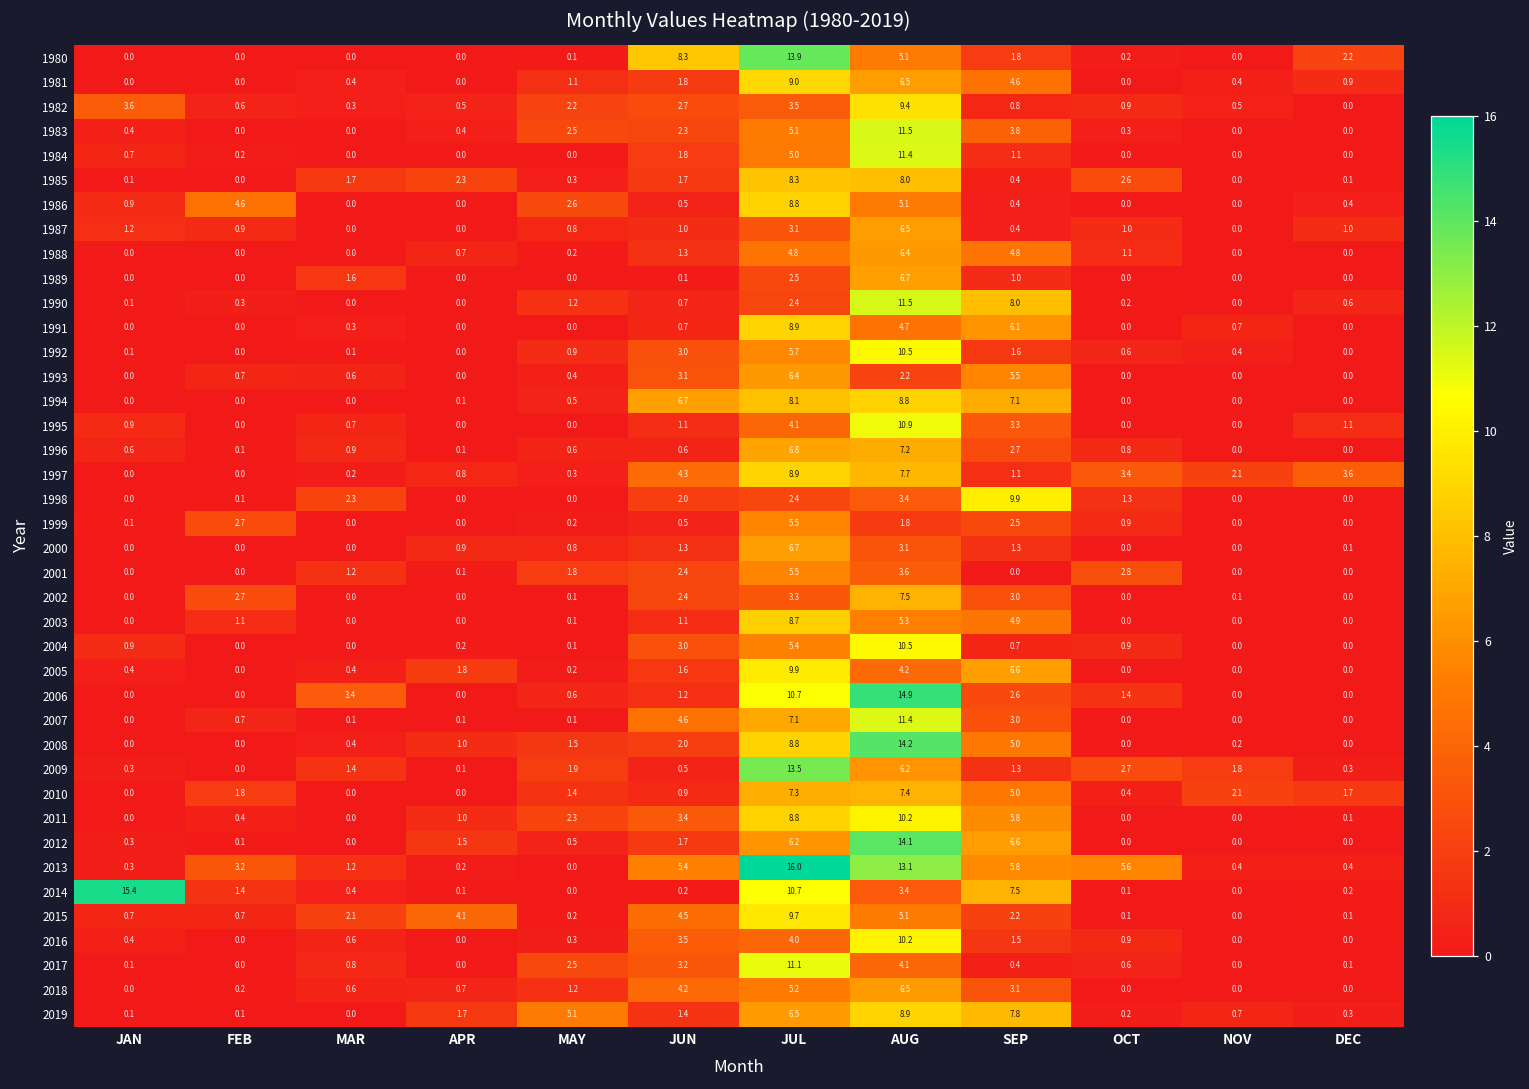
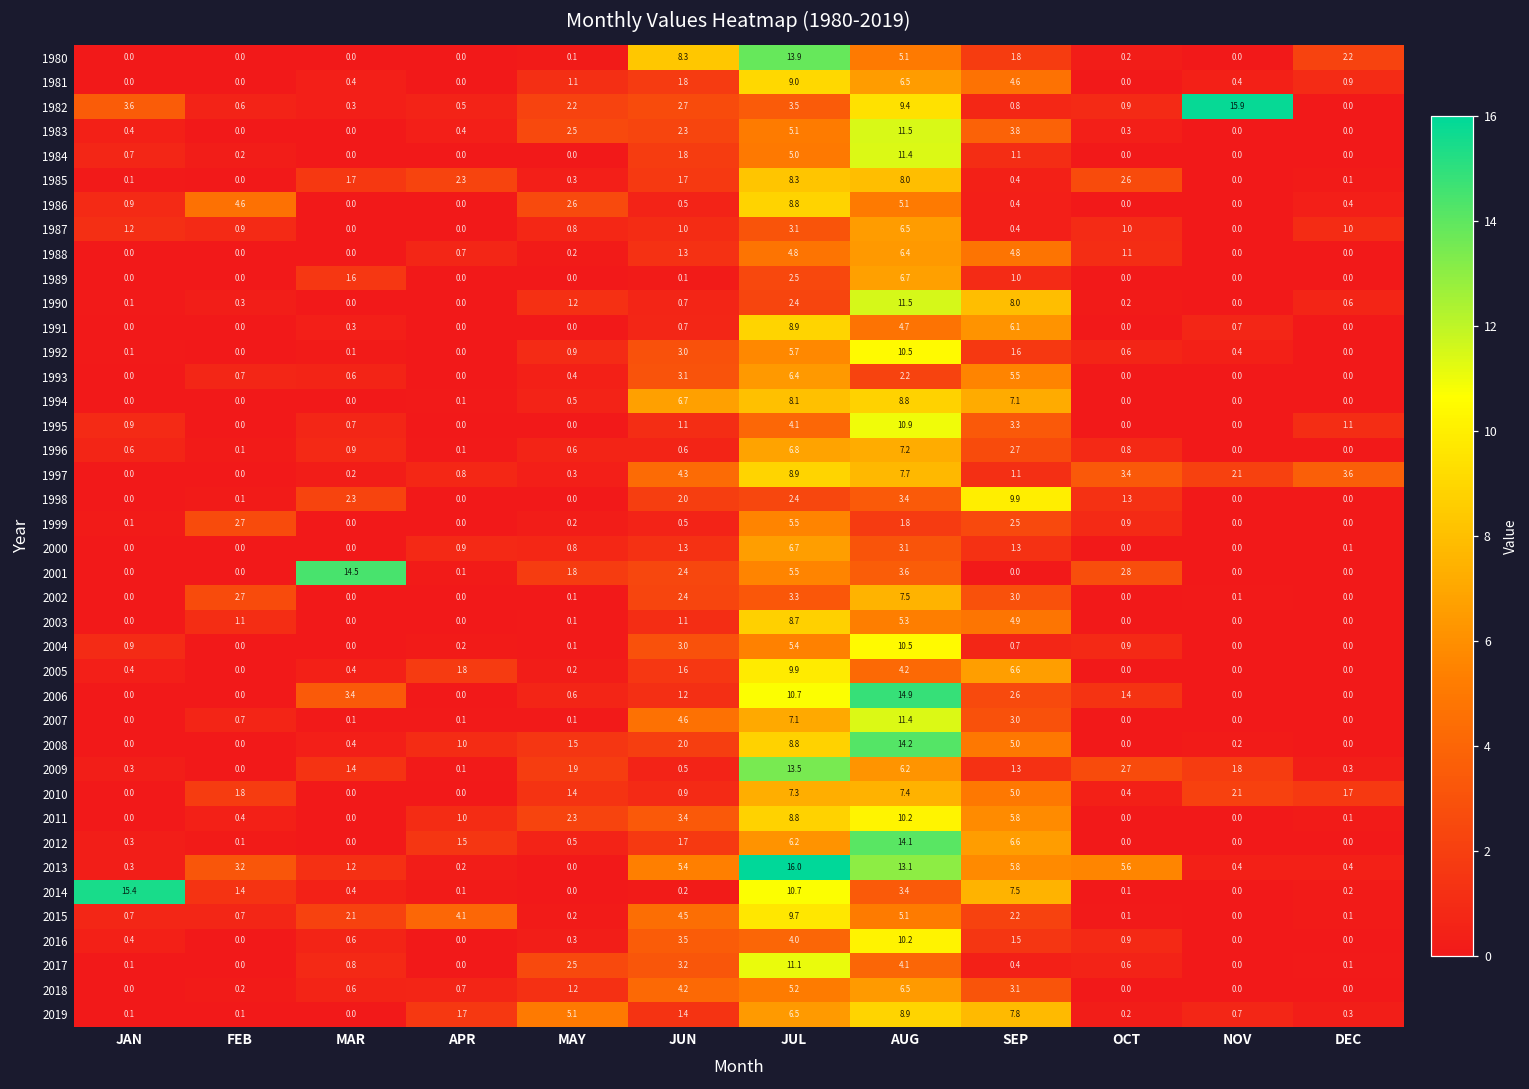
1982, NOV: 0.5 -> 15.9
2001, MAR: 1.2 -> 14.5
